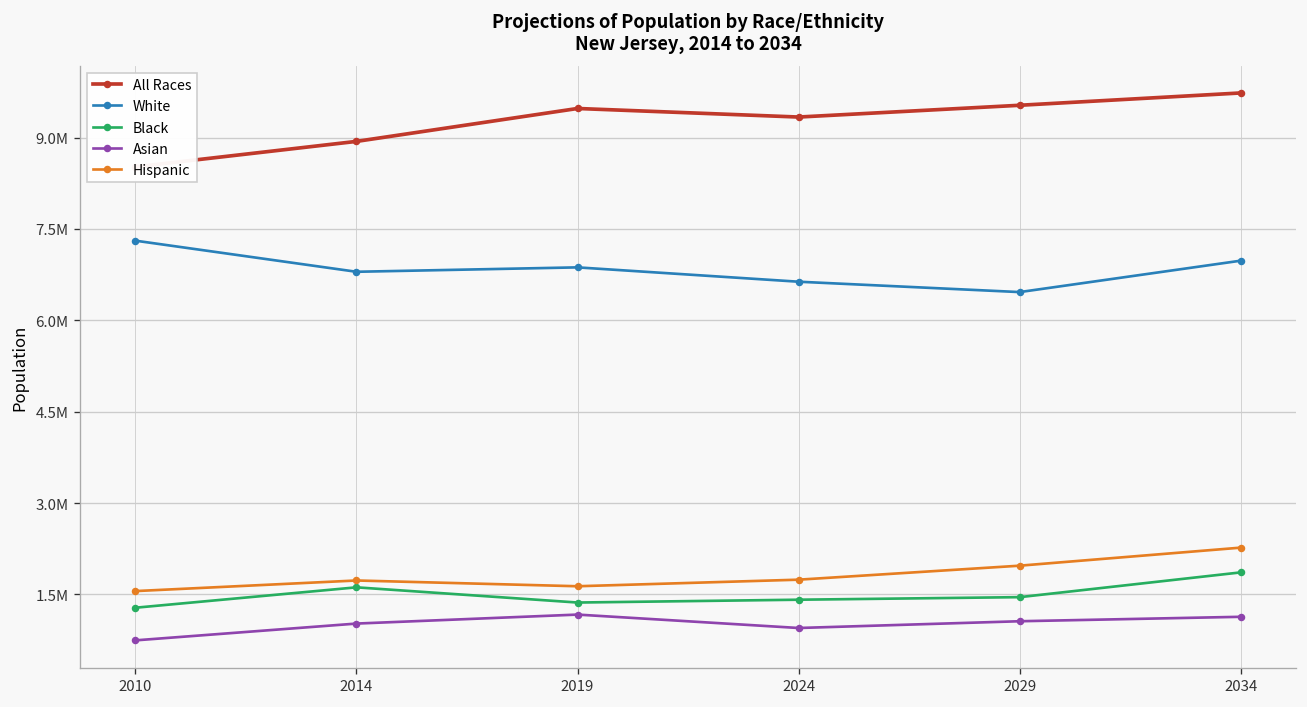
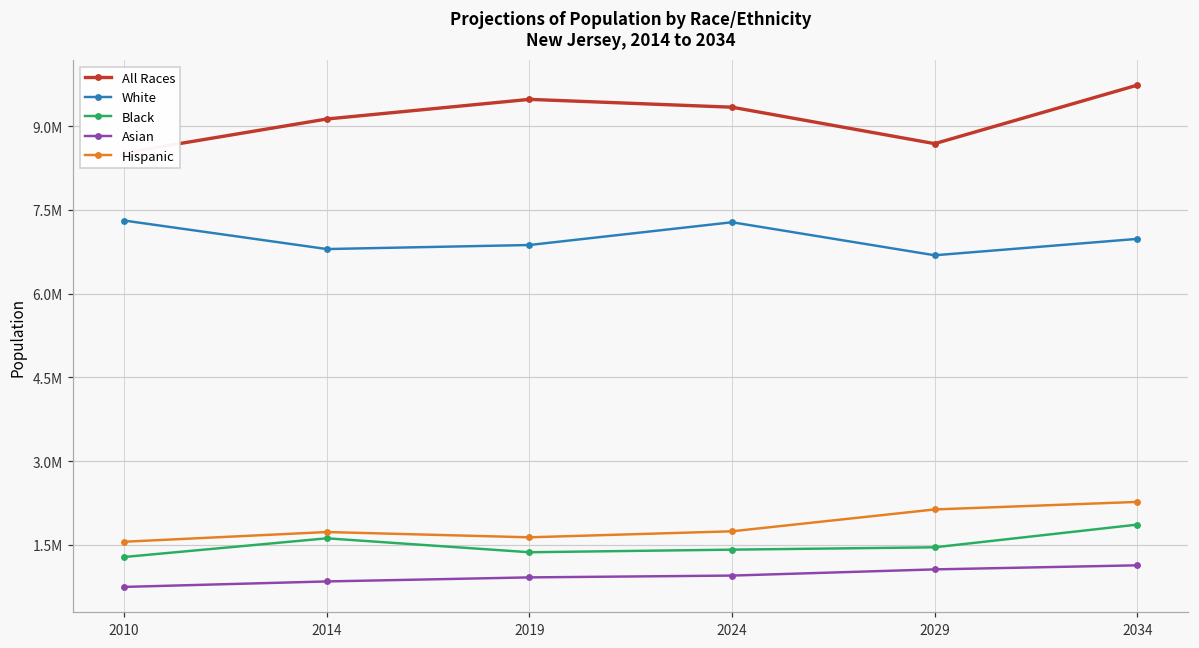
All Races, 2014: 8900000 -> 9100000
Asian, 2014: 1000000 -> 800000
Asian, 2019: 1200000 -> 900000
White, 2024: 6600000 -> 7300000
All Races, 2029: 9500000 -> 8700000
White, 2029: 6500000 -> 6700000
Hispanic, 2029: 2000000 -> 2100000
